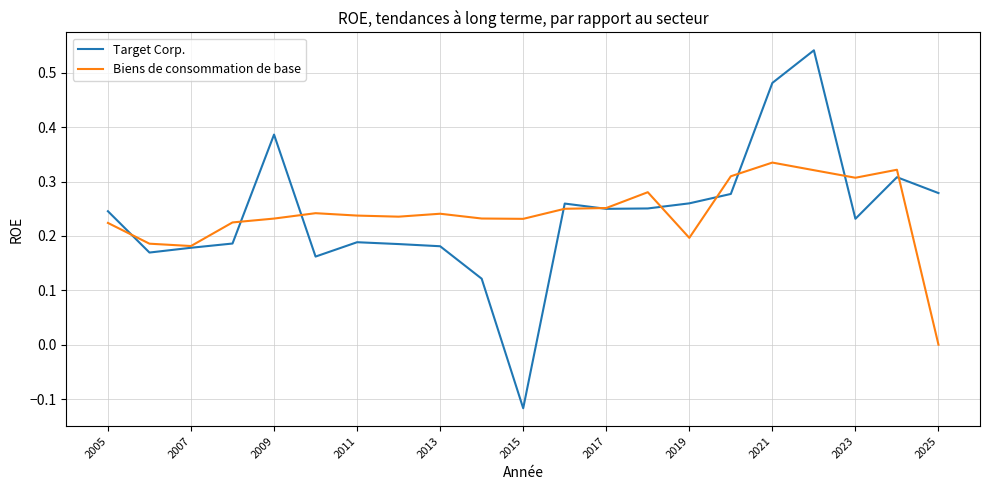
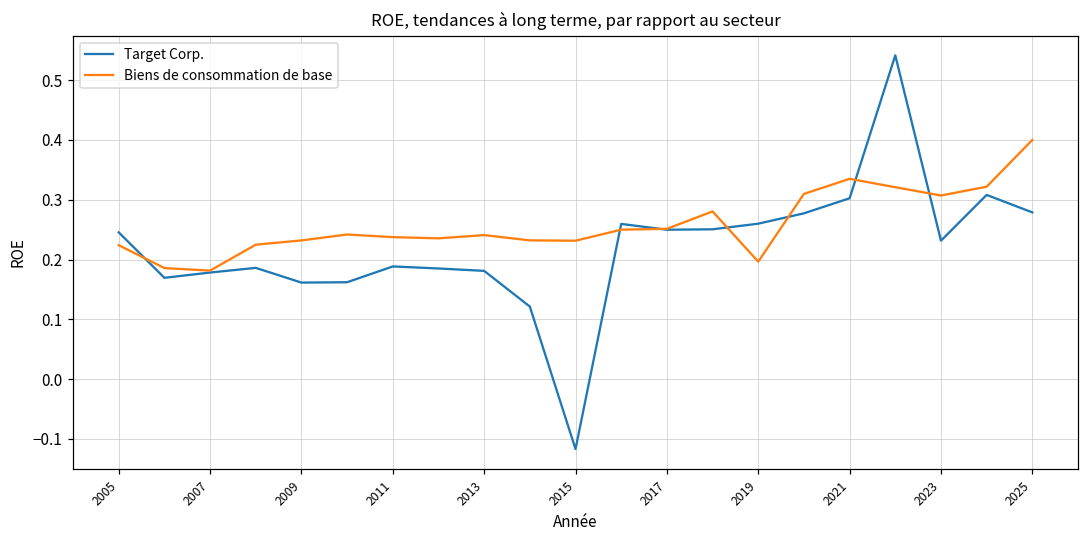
Target Corp., 2009: 0.39 -> 0.16
Target Corp., 2021: 0.48 -> 0.30
Biens de consommation de base, 2025: 0.0 -> 0.4
